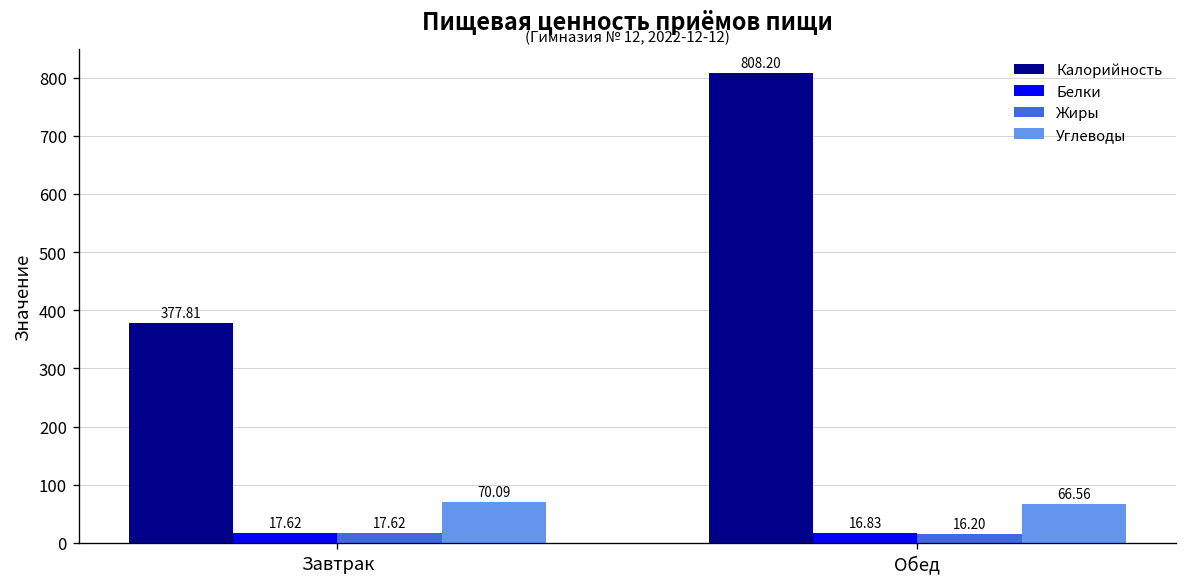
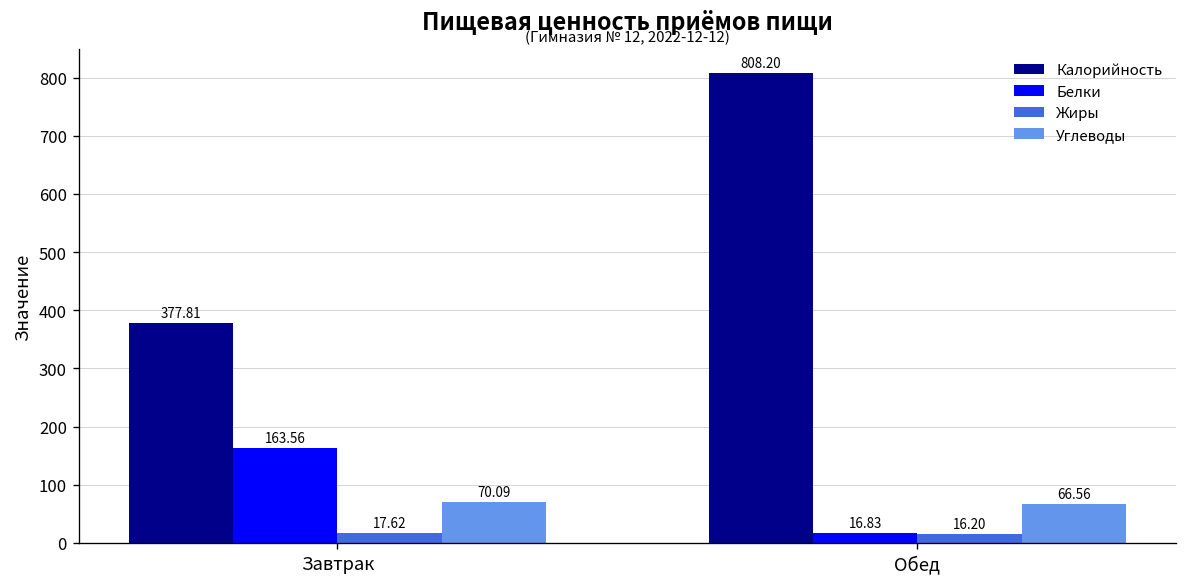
Белки, Завтрак: 17.62 -> 163.56
